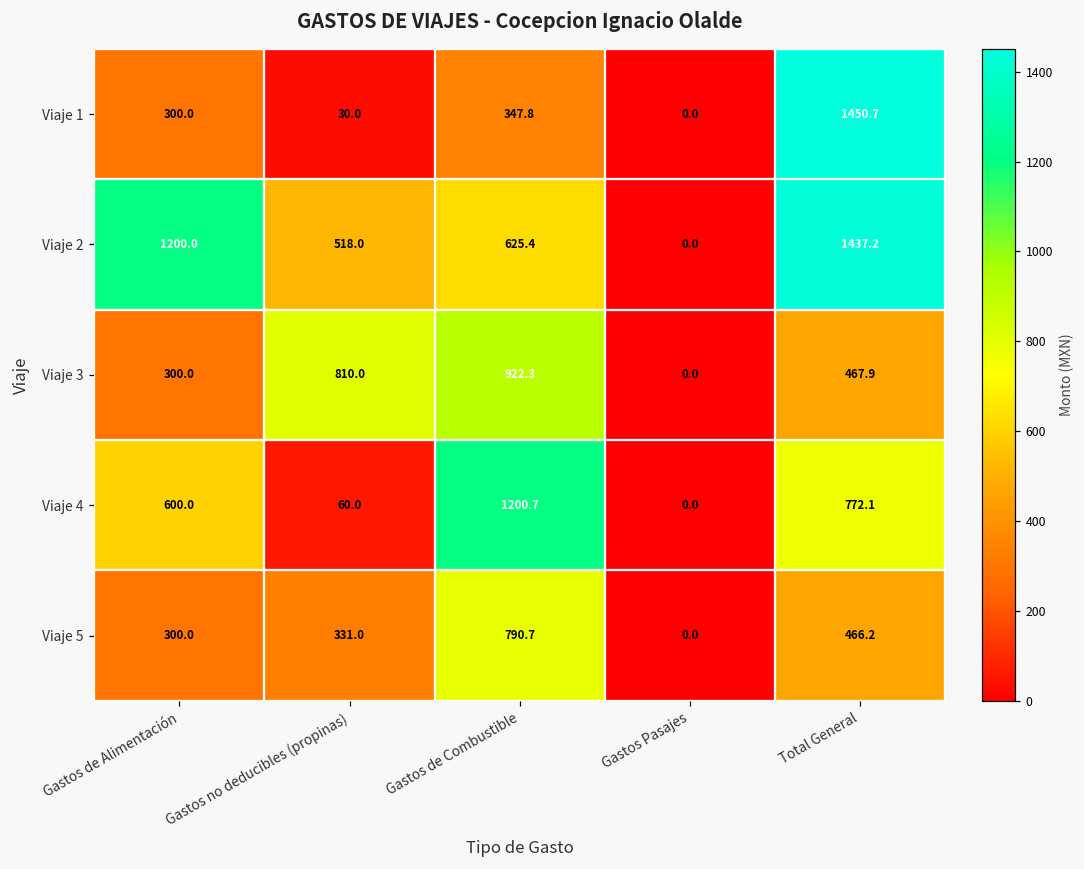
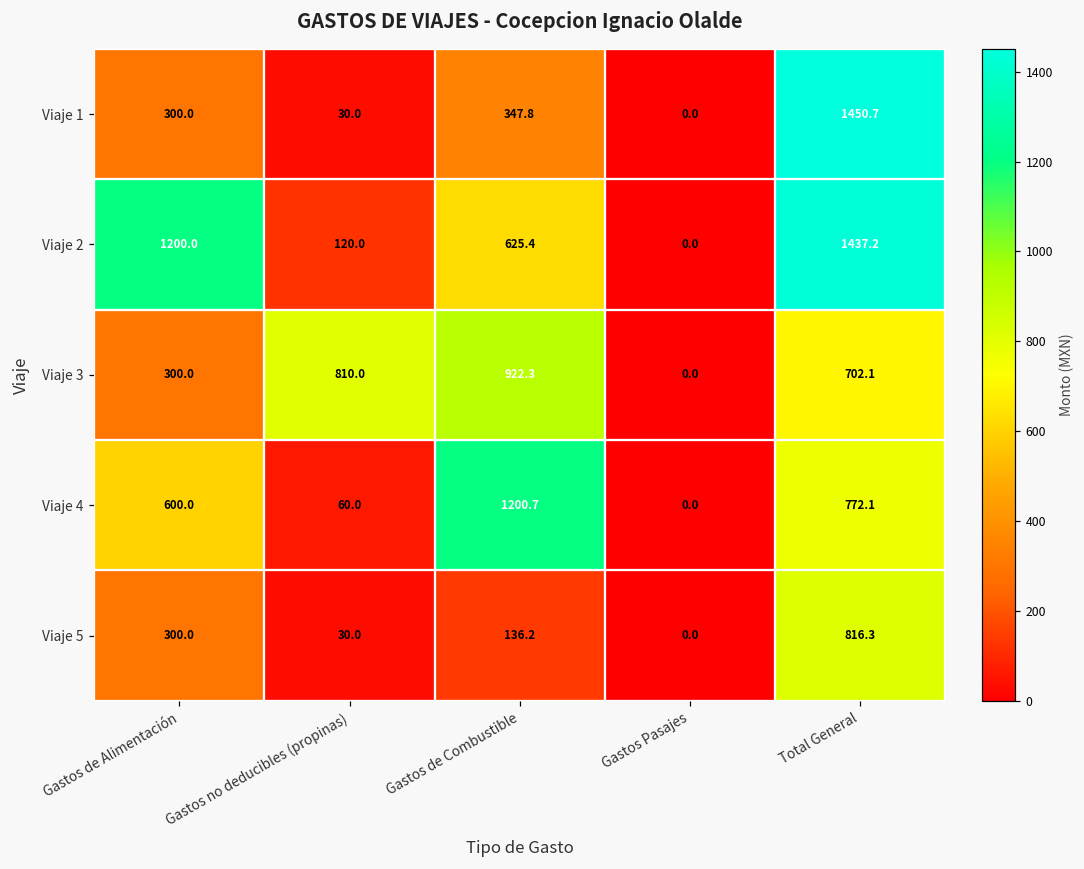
Viaje 2, Gastos no deducibles (propinas): 518.0 -> 120.0
Viaje 3, Total General: 467.9 -> 702.1
Viaje 5, Gastos no deducibles (propinas): 331.0 -> 30.0
Viaje 5, Gastos de Combustible: 790.7 -> 136.2
Viaje 5, Total General: 466.2 -> 816.3
